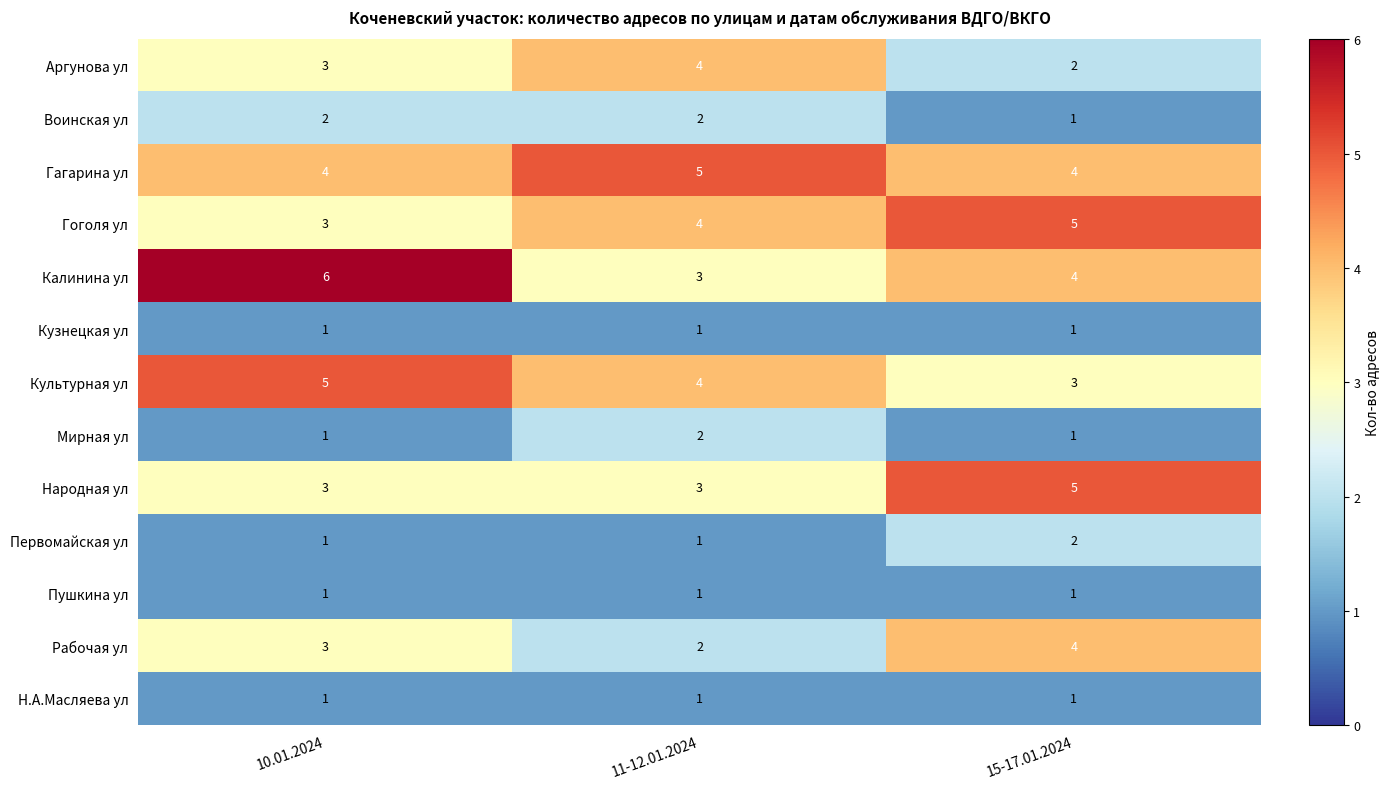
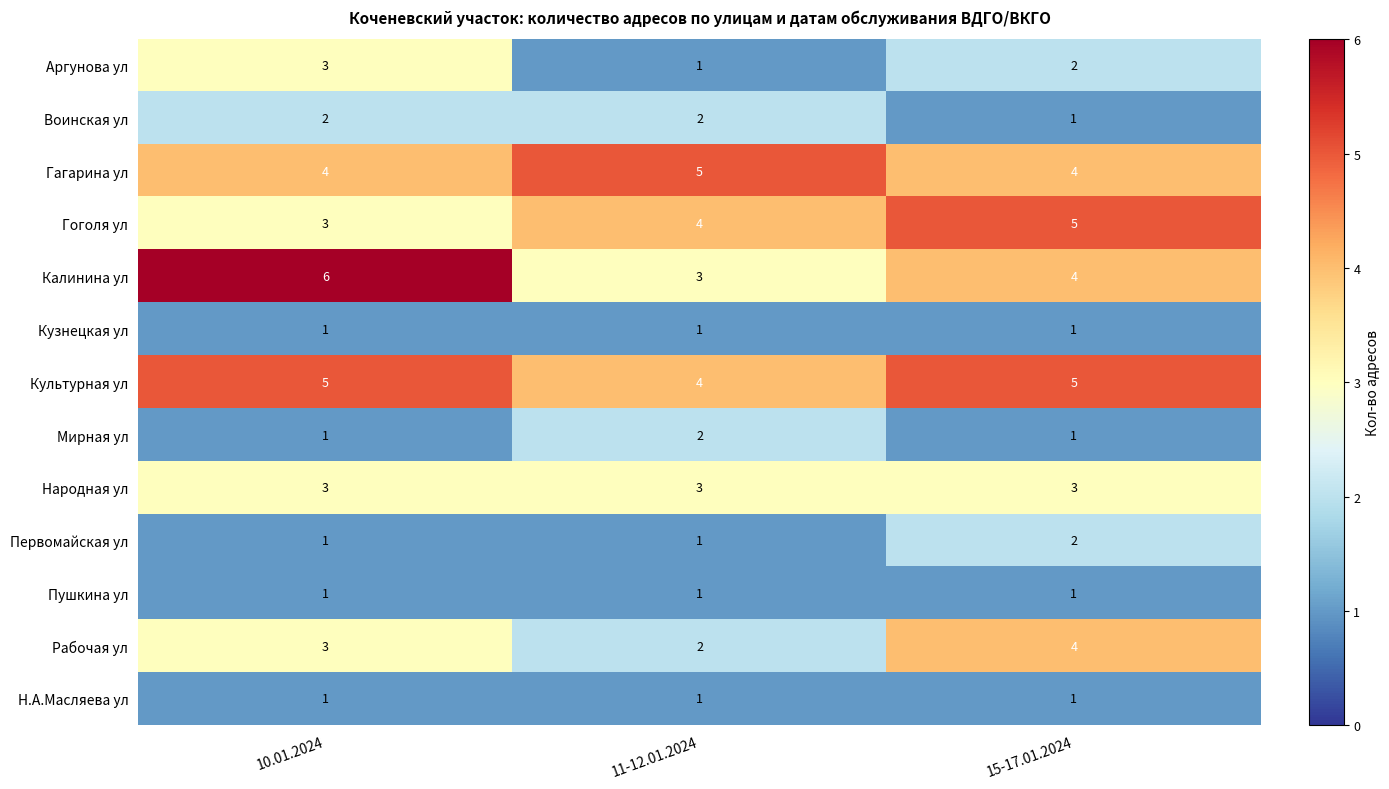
Аргунова ул, 11-12.01.2024: 4 -> 1
Культурная ул, 15-17.01.2024: 3 -> 5
Народная ул, 15-17.01.2024: 5 -> 3
